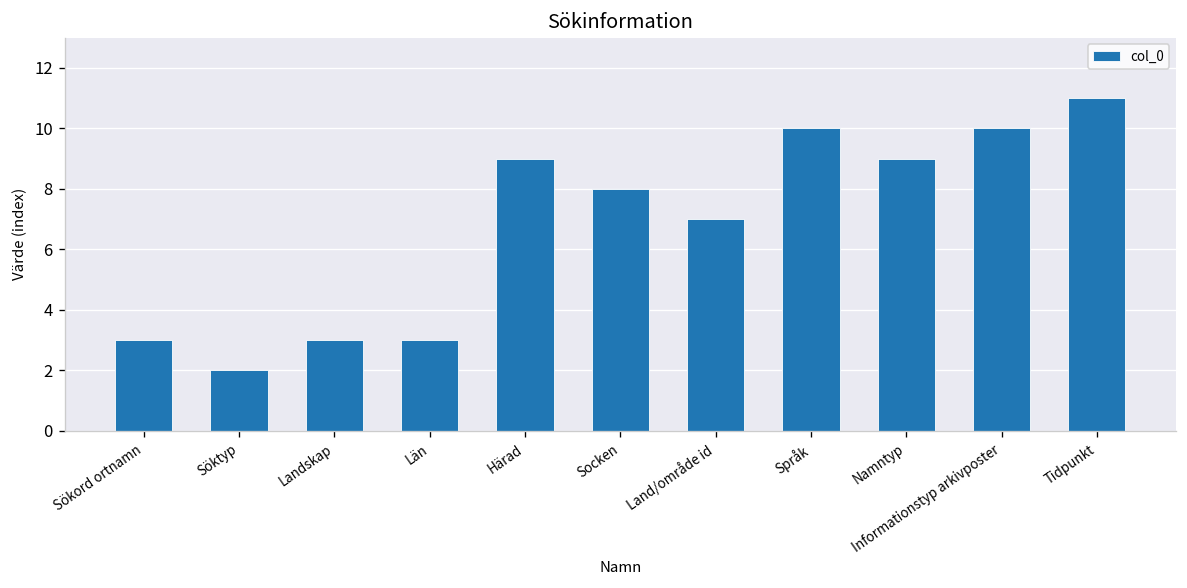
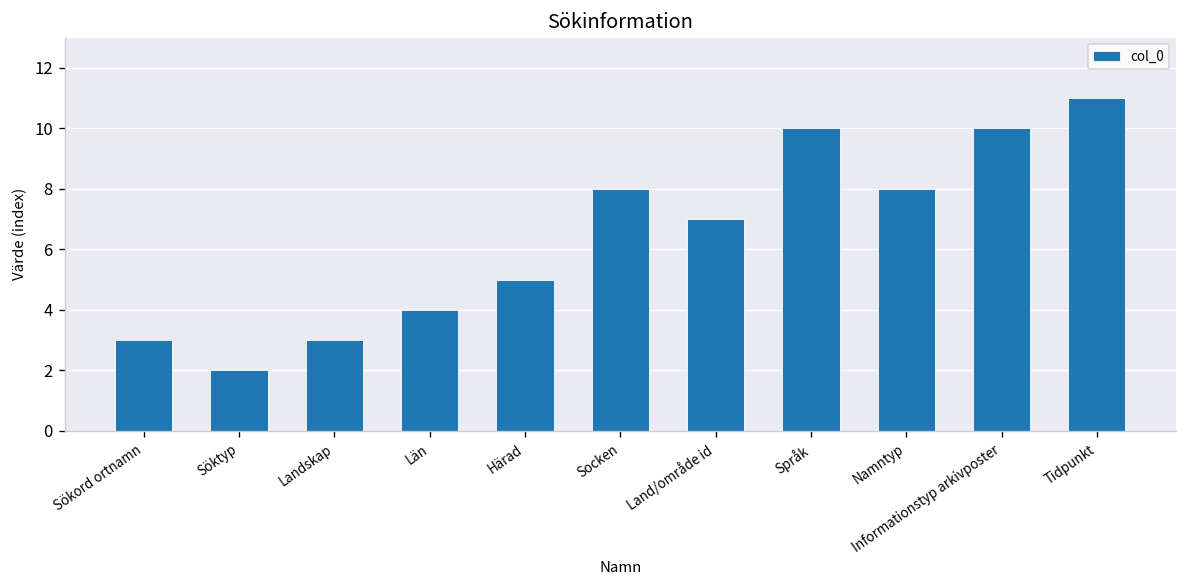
Län: 3 -> 4
Härad: 9 -> 5
Namntyp: 9 -> 8
